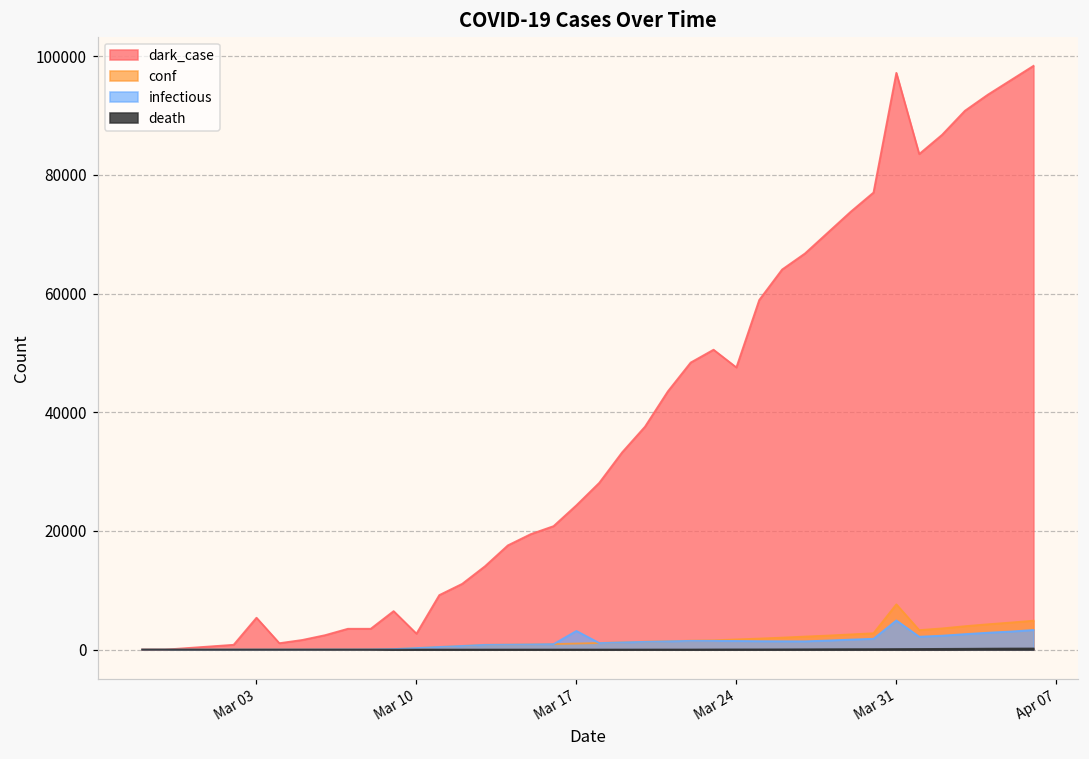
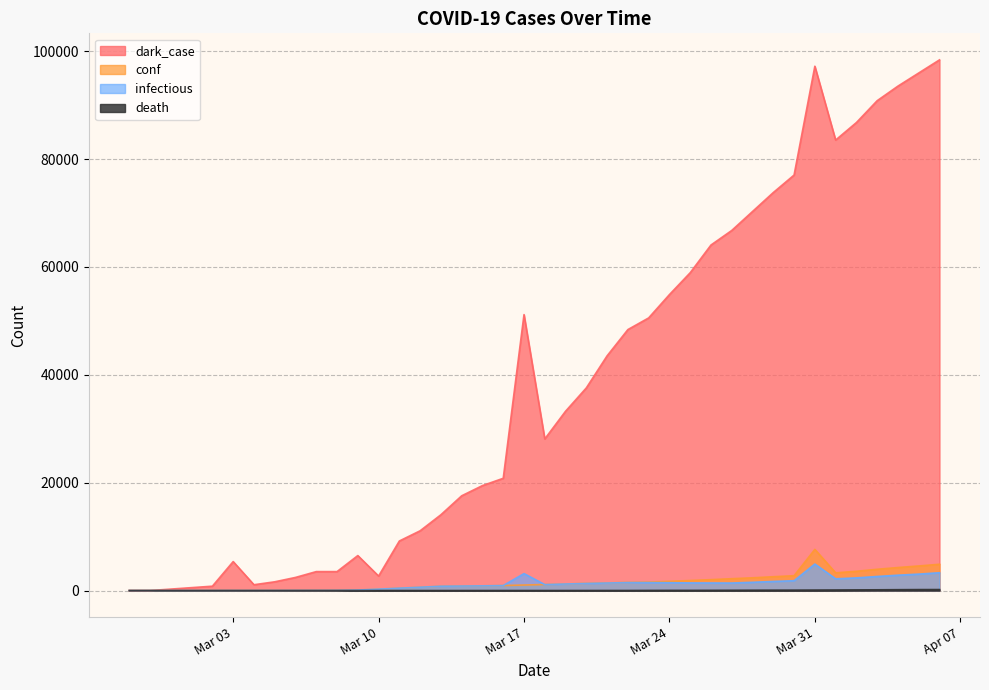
dark_case, Mar 17: 24000 -> 51000
dark_case, Mar 24: 48000 -> 55000
